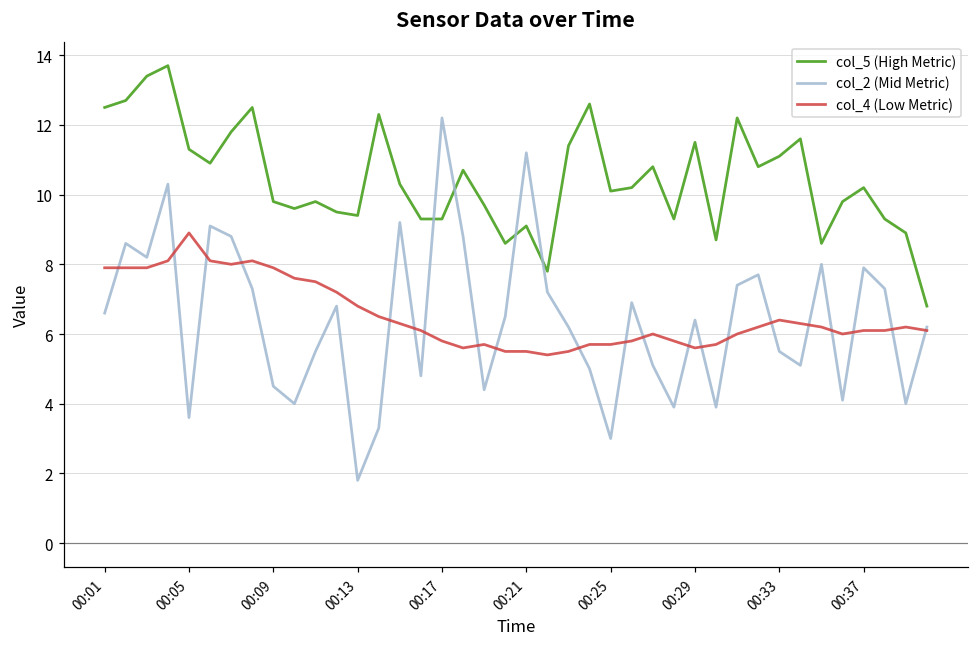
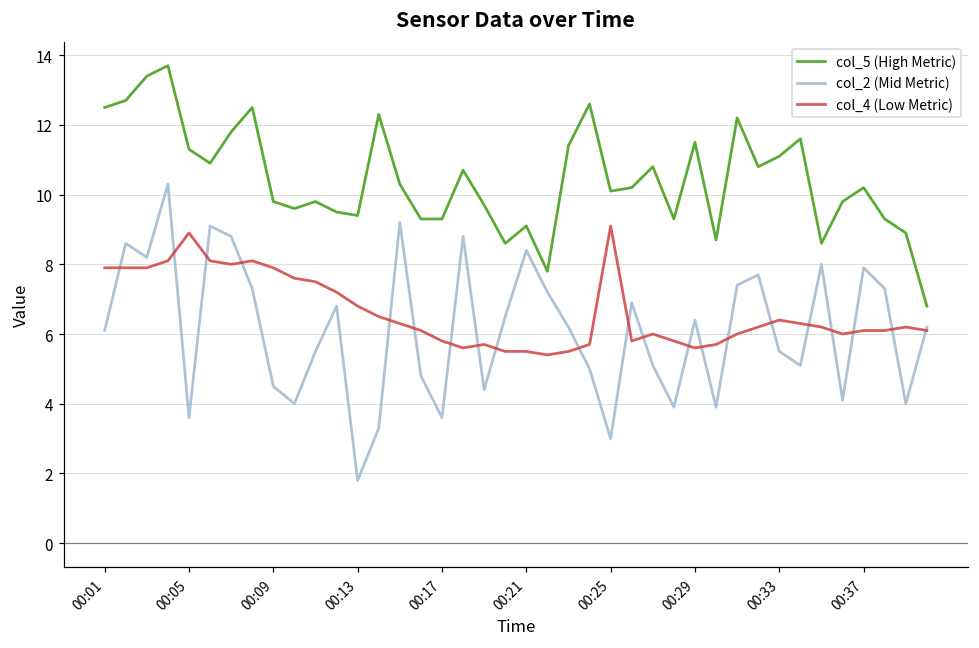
col_2 (Mid Metric), 00:01: 6.6 -> 6.1
col_2 (Mid Metric), 00:17: 12.2 -> 3.6
col_2 (Mid Metric), 00:21: 11.2 -> 8.4
col_4 (Low Metric), 00:25: 5.7 -> 9.1
